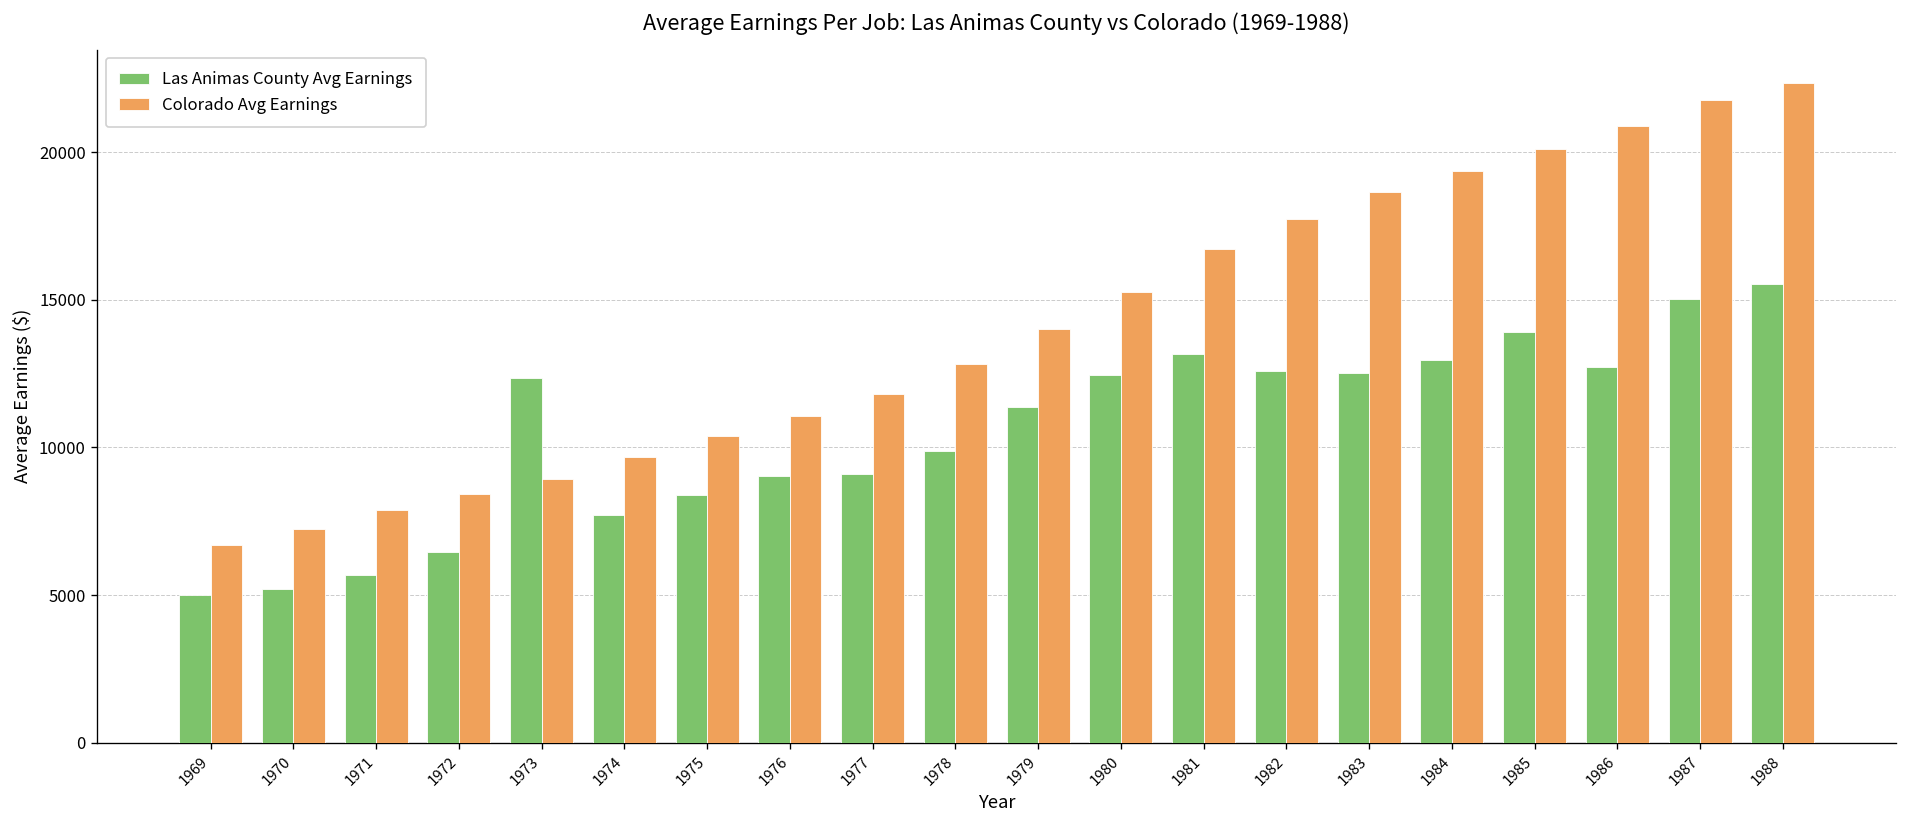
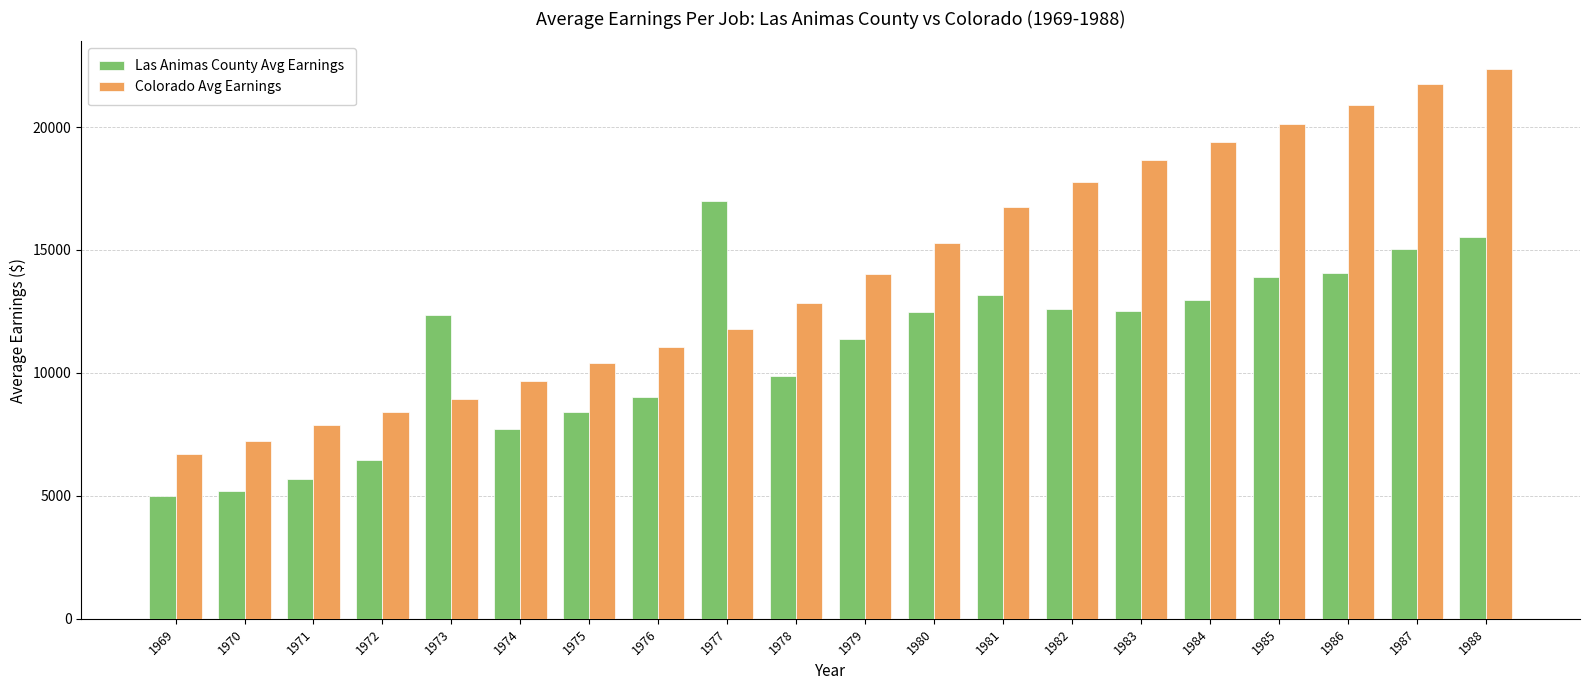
Las Animas County Avg Earnings, 1977: 9100 -> 17000
Las Animas County Avg Earnings, 1986: 12700 -> 14100
